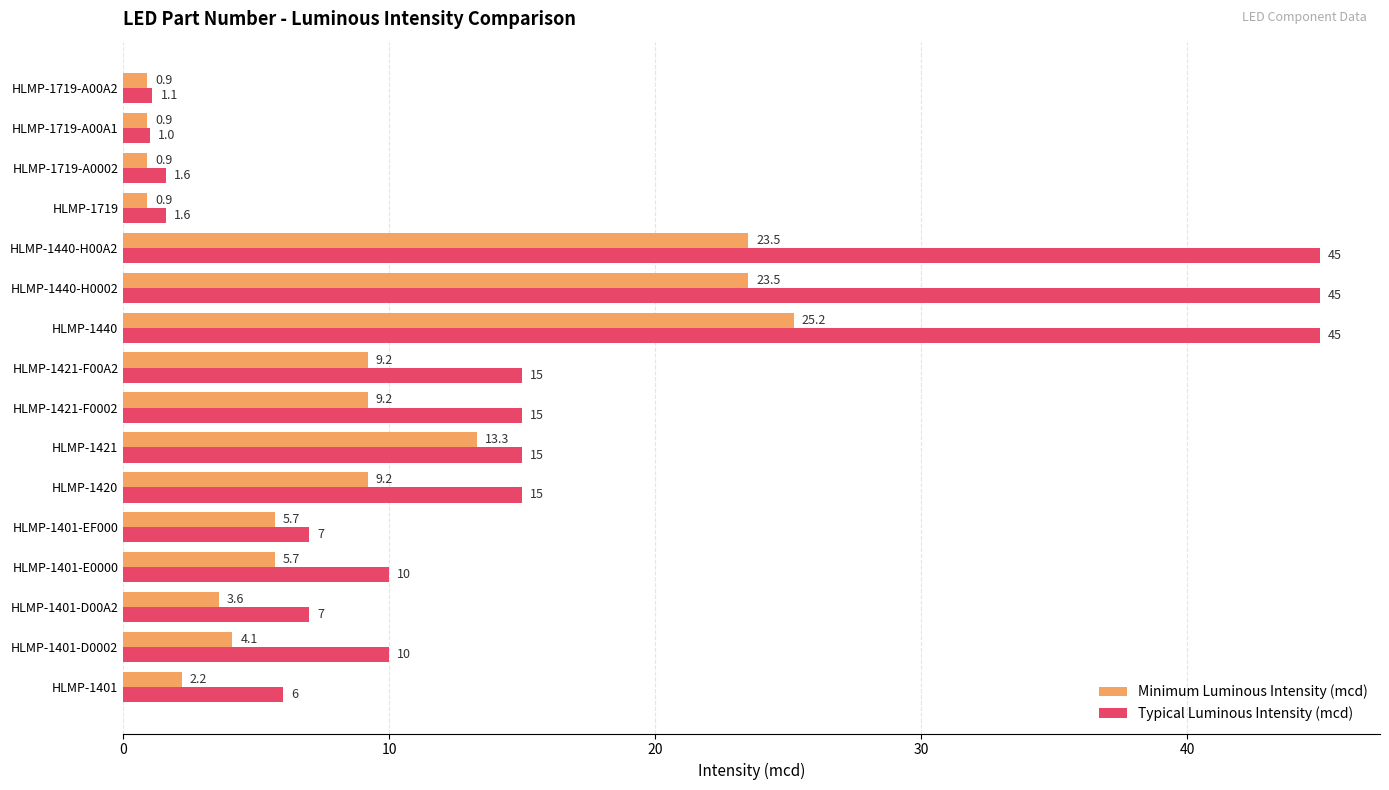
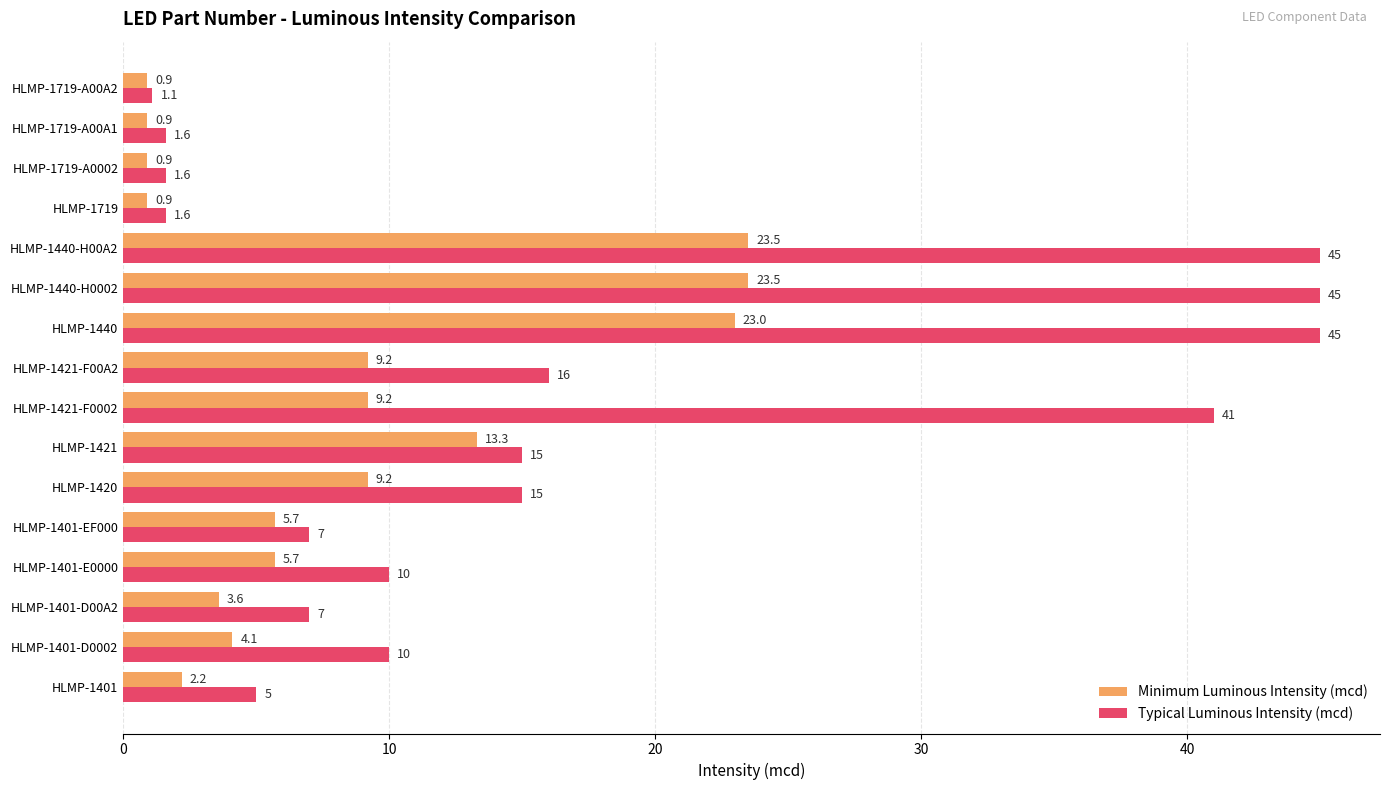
Typical Luminous Intensity (mcd), HLMP-1719-A00A1: 1.0 -> 1.6
Minimum Luminous Intensity (mcd), HLMP-1440: 25.2 -> 23.0
Typical Luminous Intensity (mcd), HLMP-1421-F00A2: 15 -> 16
Typical Luminous Intensity (mcd), HLMP-1421-F0002: 15 -> 41
Typical Luminous Intensity (mcd), HLMP-1401: 6 -> 5
